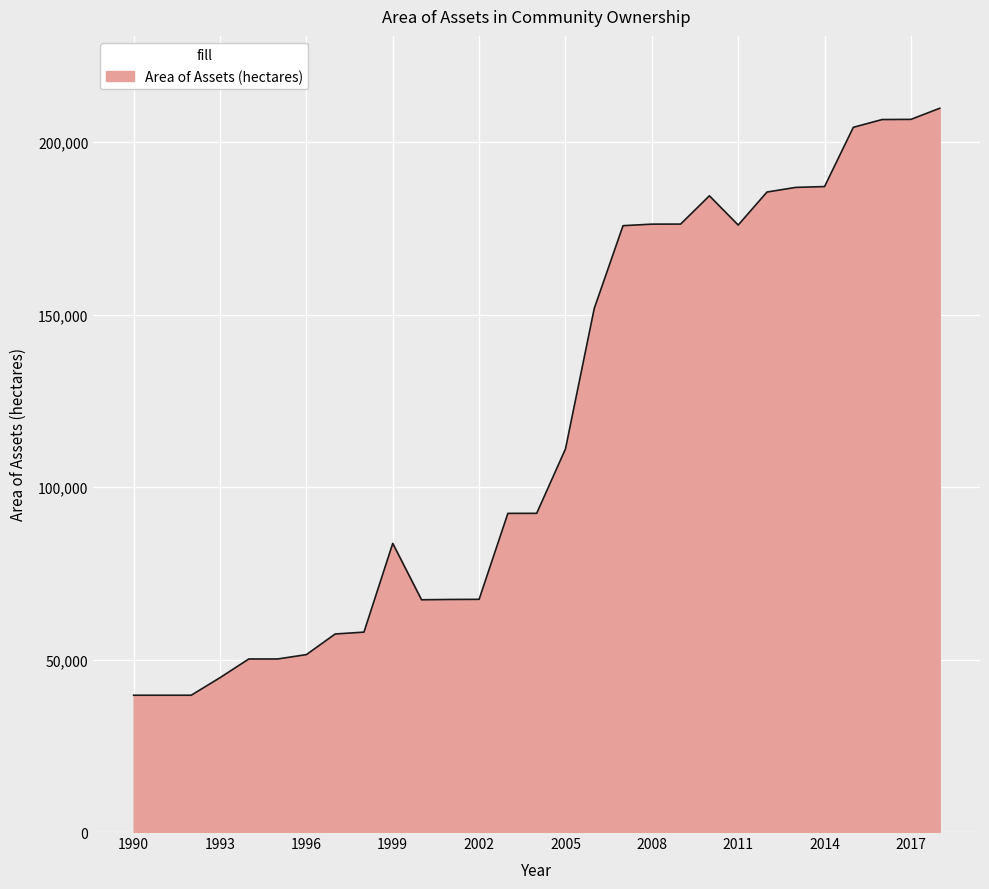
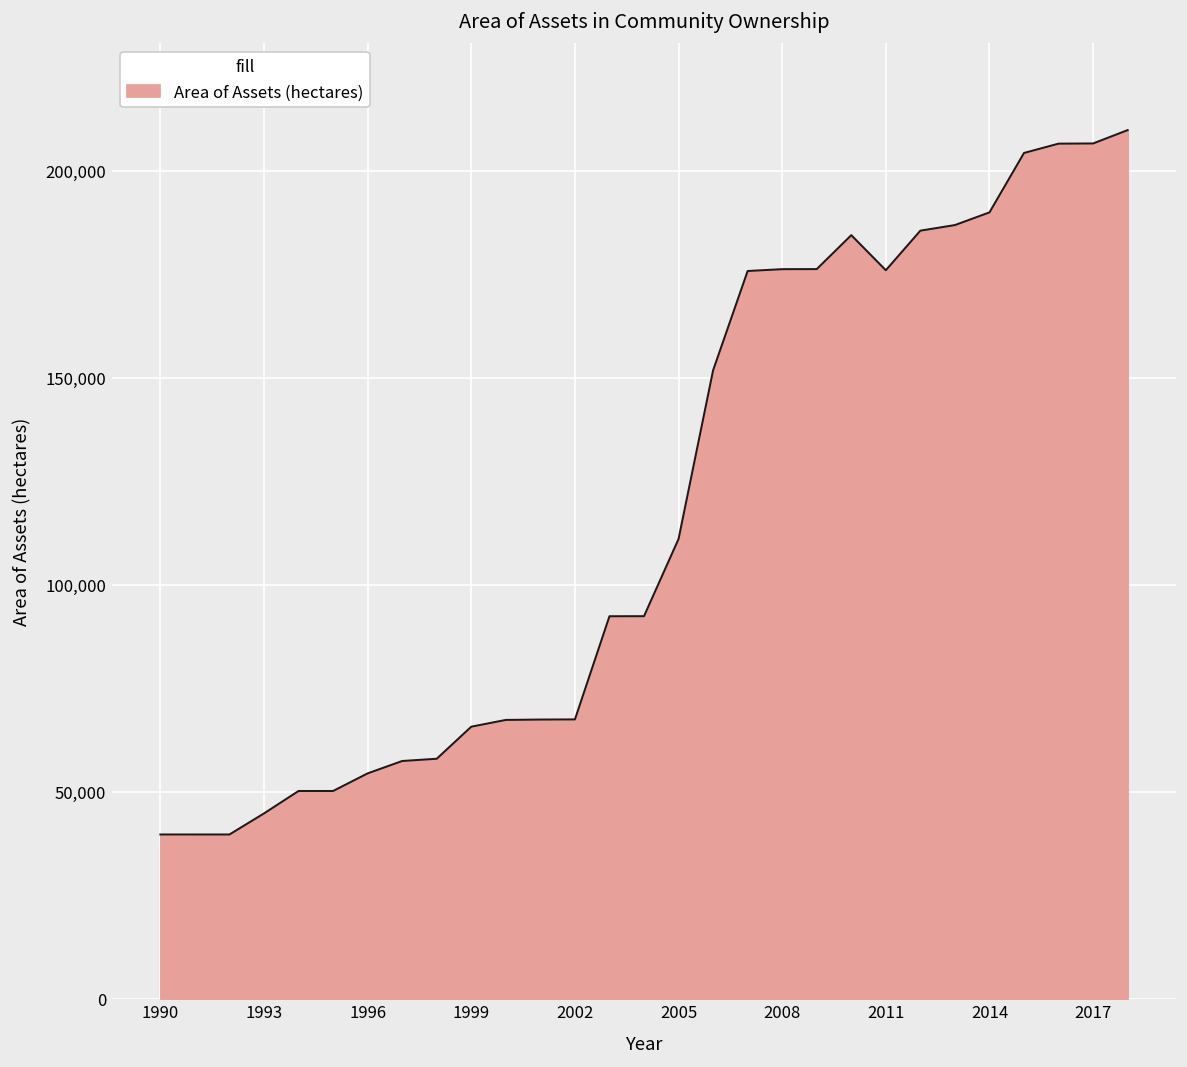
1996: 51,000 -> 54,000
1999: 84,000 -> 66,000
2014: 187,000 -> 190,000
